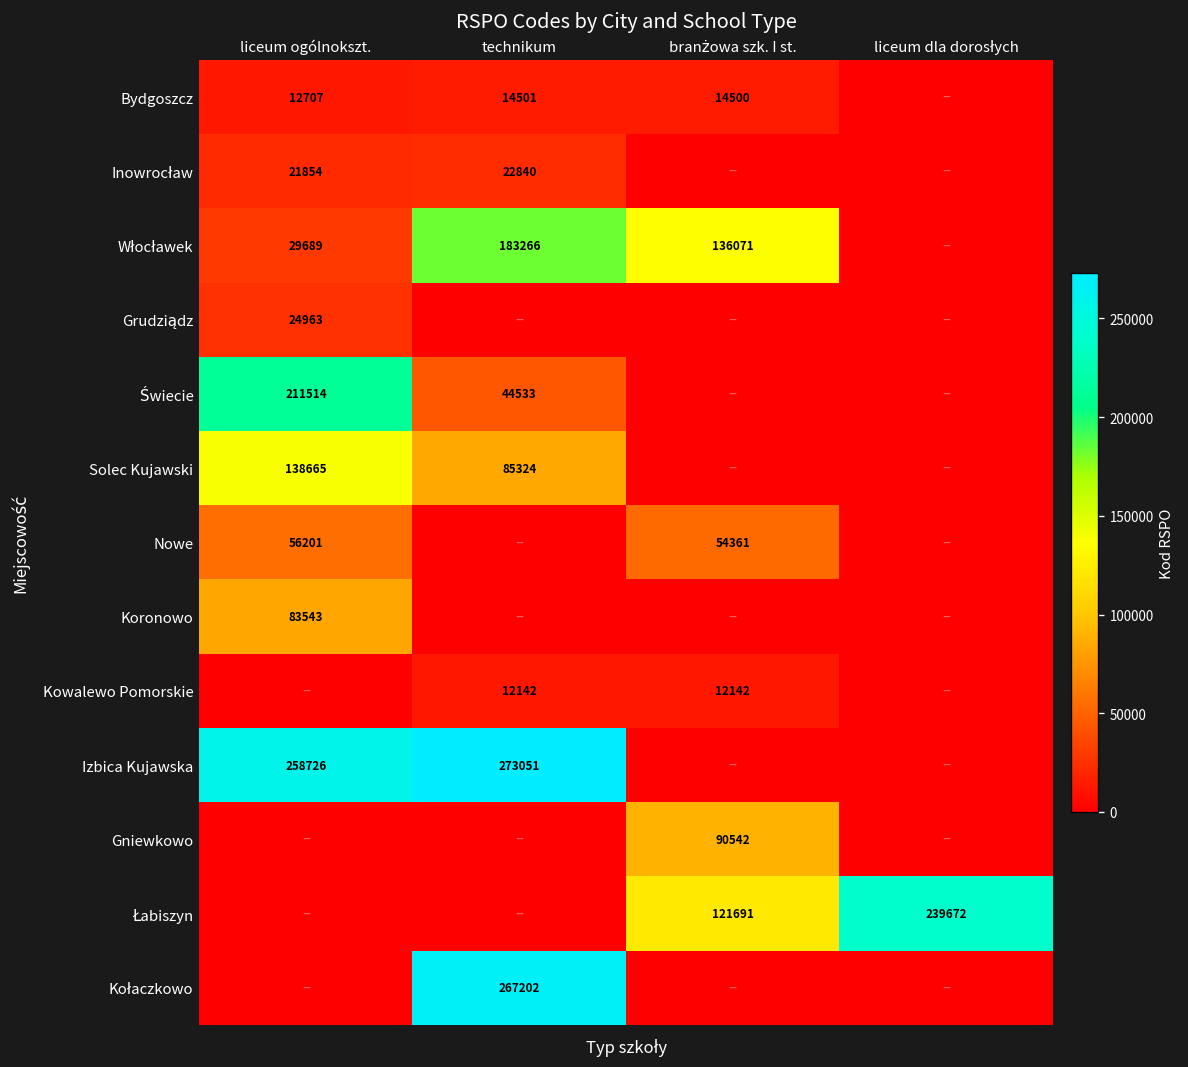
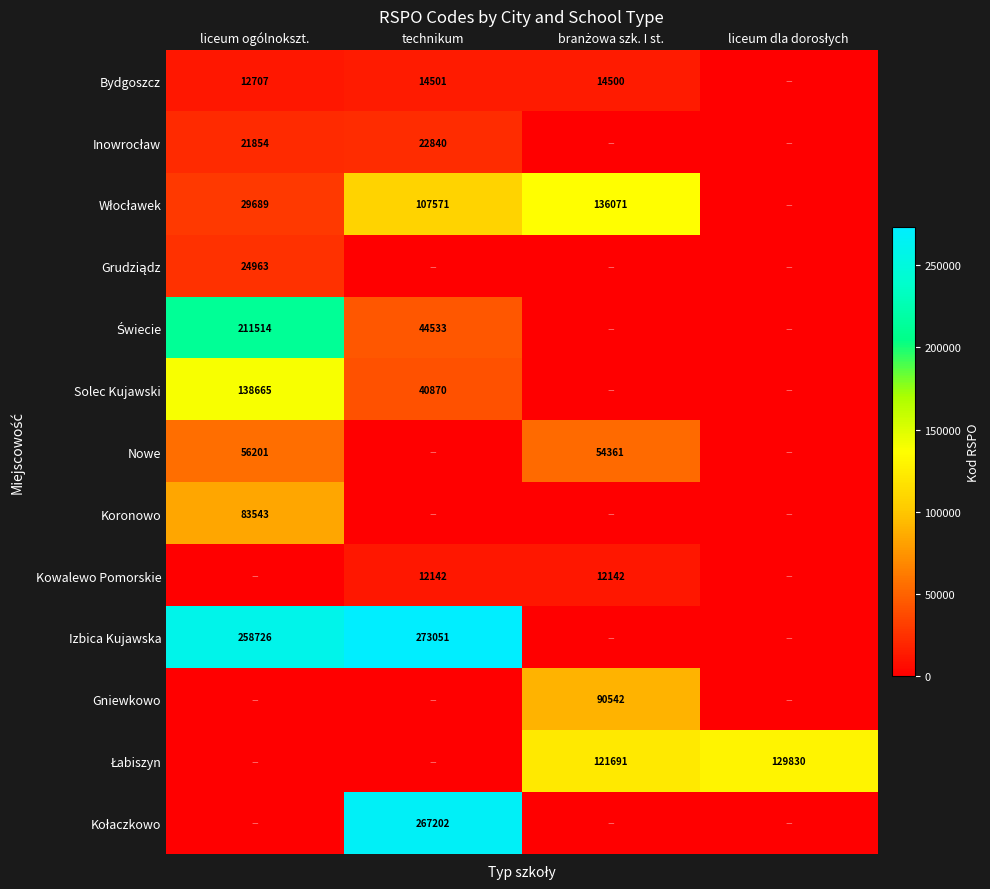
Włocławek, technikum: 183266 -> 107571
Solec Kujawski, technikum: 85324 -> 40870
Łabiszyn, liceum dla dorosłych: 239672 -> 129830
